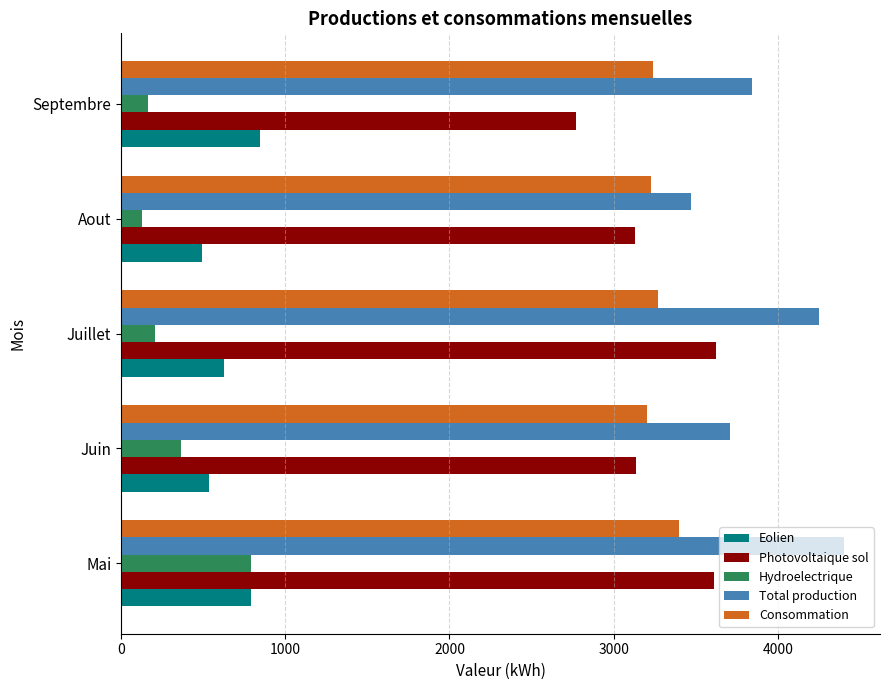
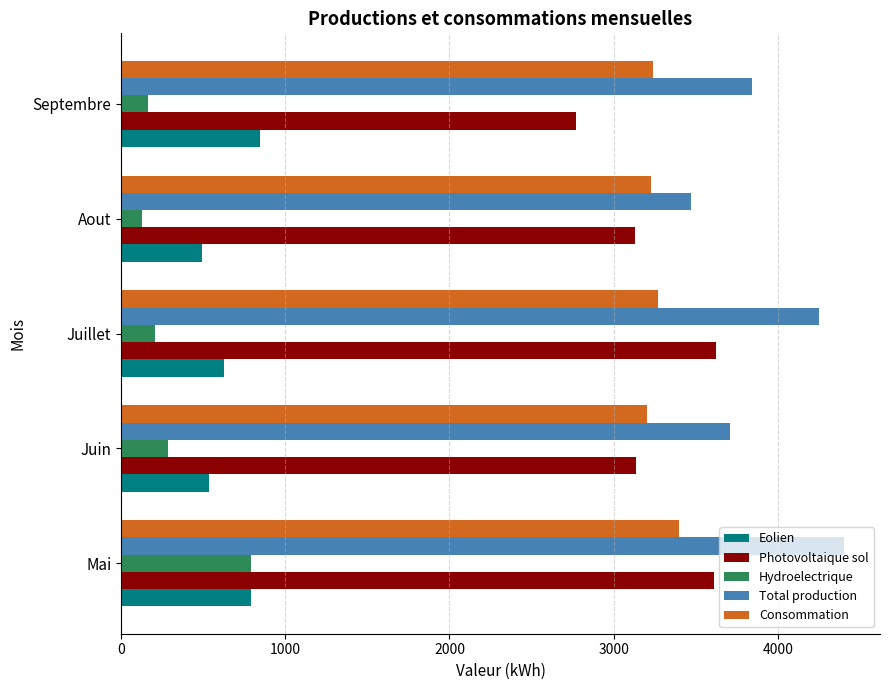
Hydroelectrique, Juin: 360 -> 290
